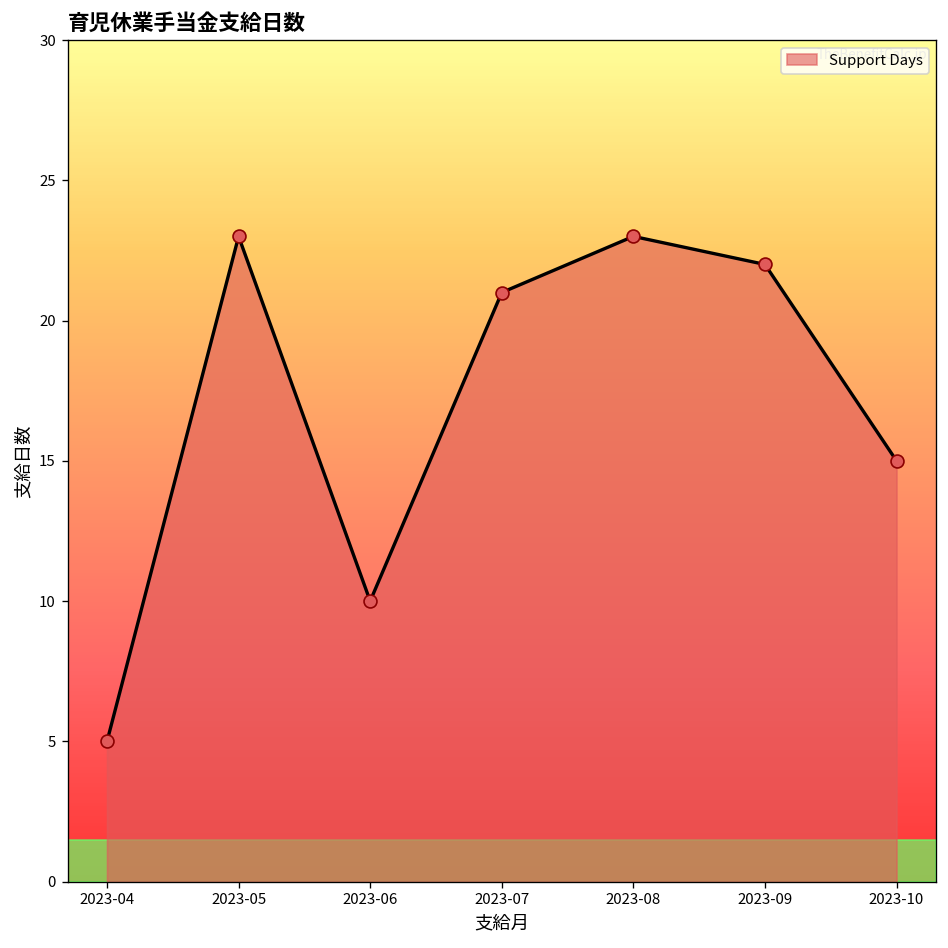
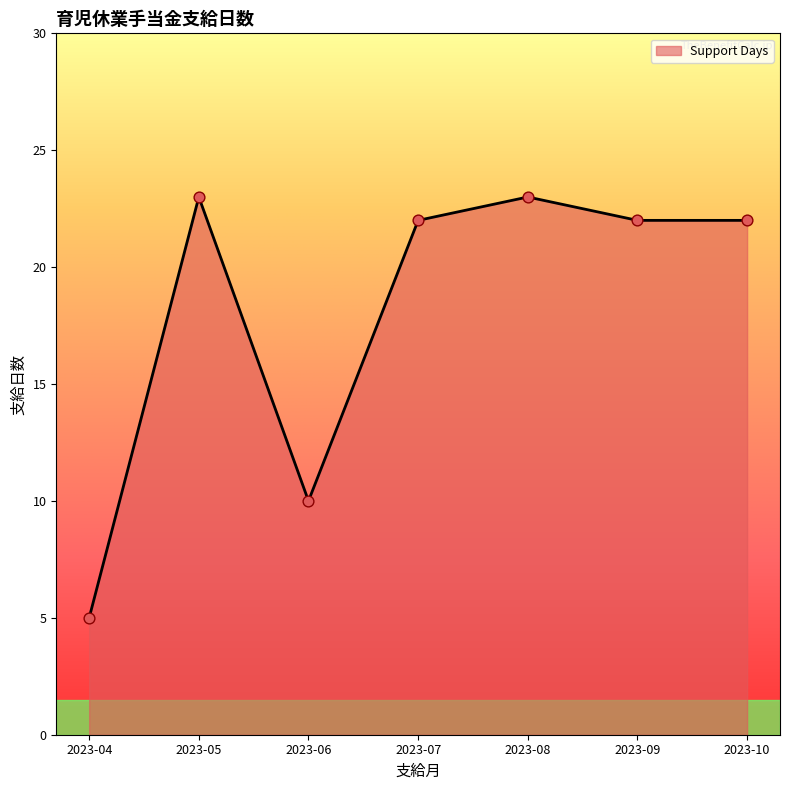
2023-07: 21 -> 22
2023-10: 15 -> 22
